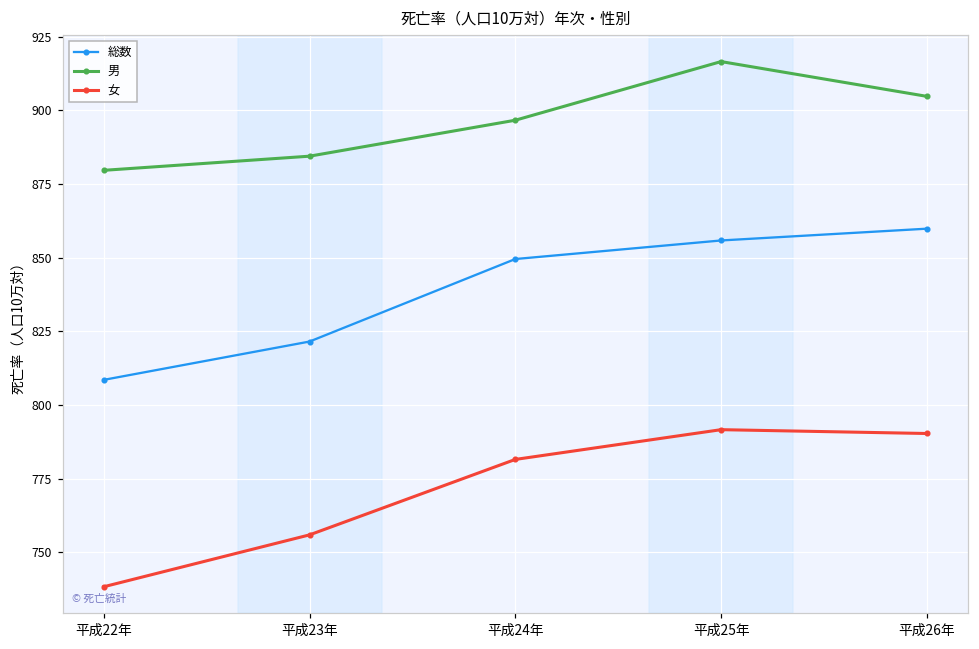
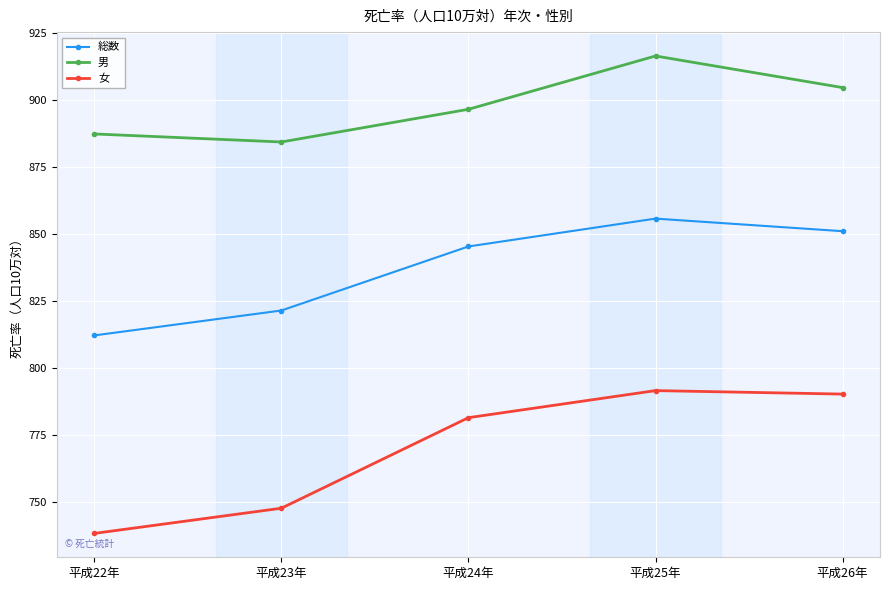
総数, 平成22年: 809 -> 812
男, 平成22年: 880 -> 887
女, 平成23年: 756 -> 748
総数, 平成24年: 850 -> 845
総数, 平成26年: 860 -> 851
